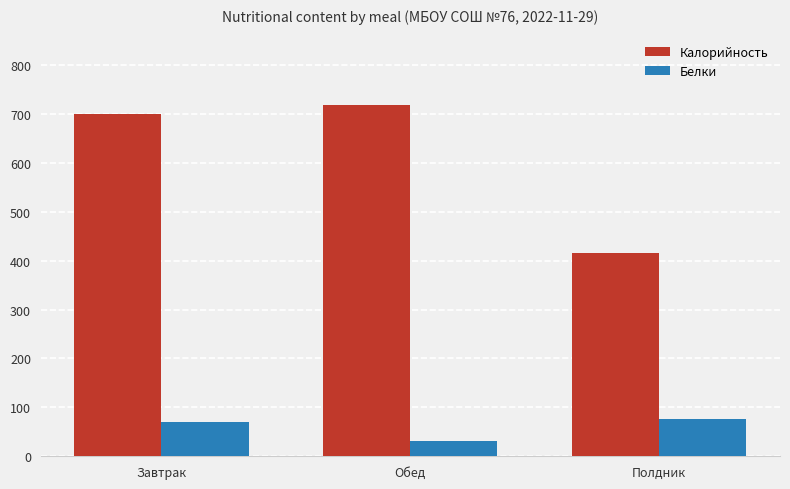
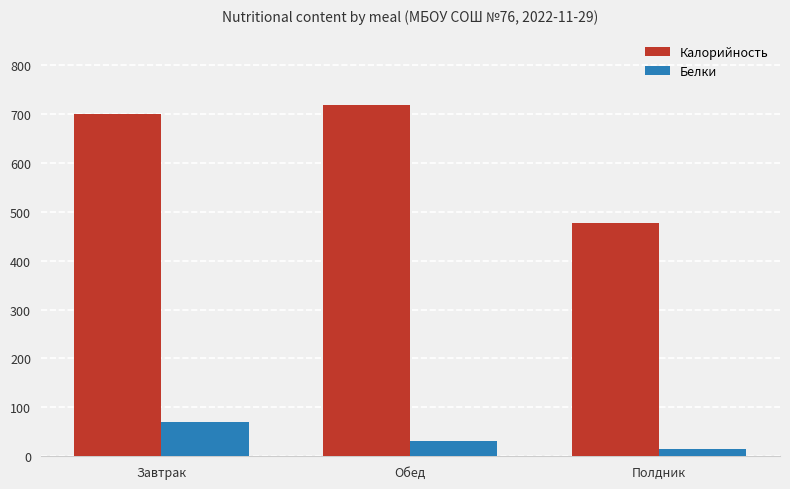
Калорийность, Полдник: 420 -> 480
Белки, Полдник: 80 -> 10
